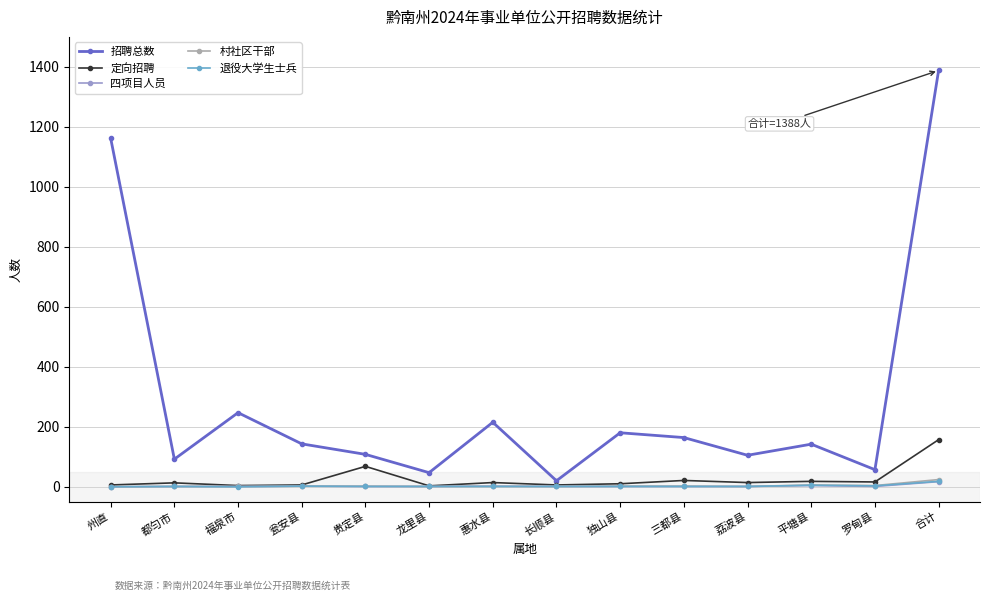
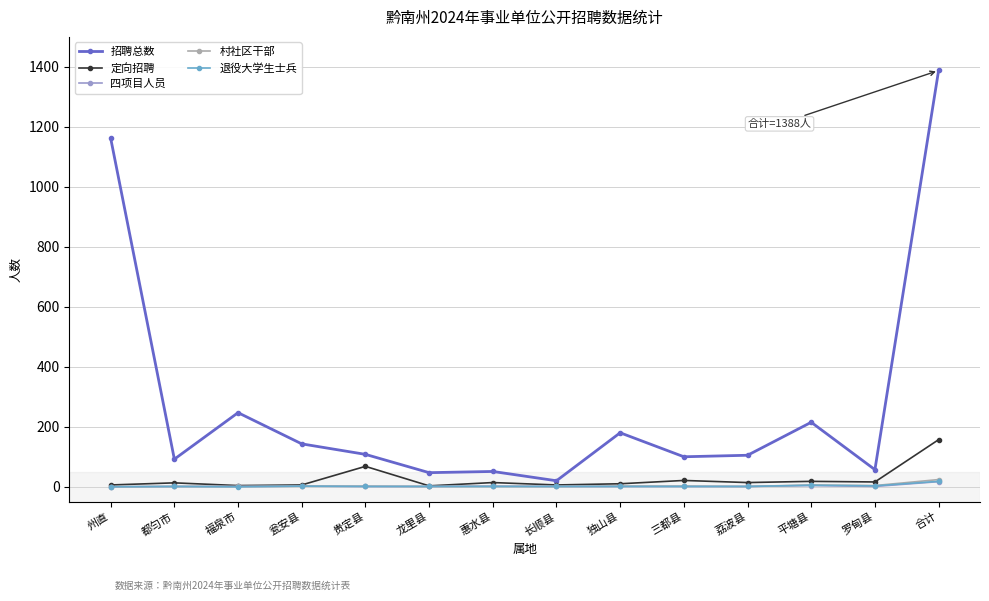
招聘总数, 惠水县: 220 -> 50
招聘总数, 三都县: 160 -> 100
招聘总数, 平塘县: 140 -> 220
